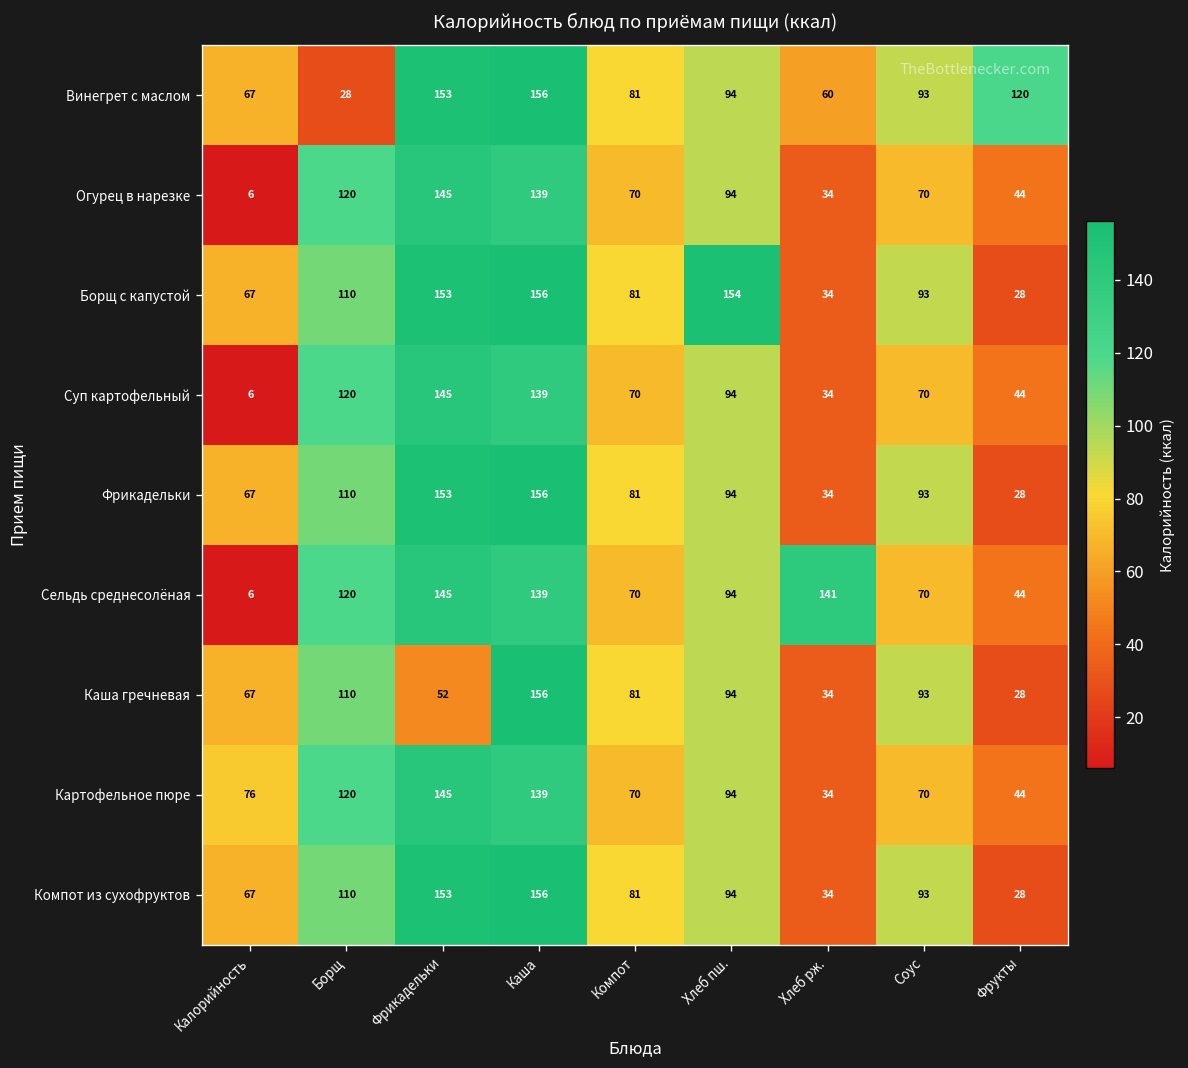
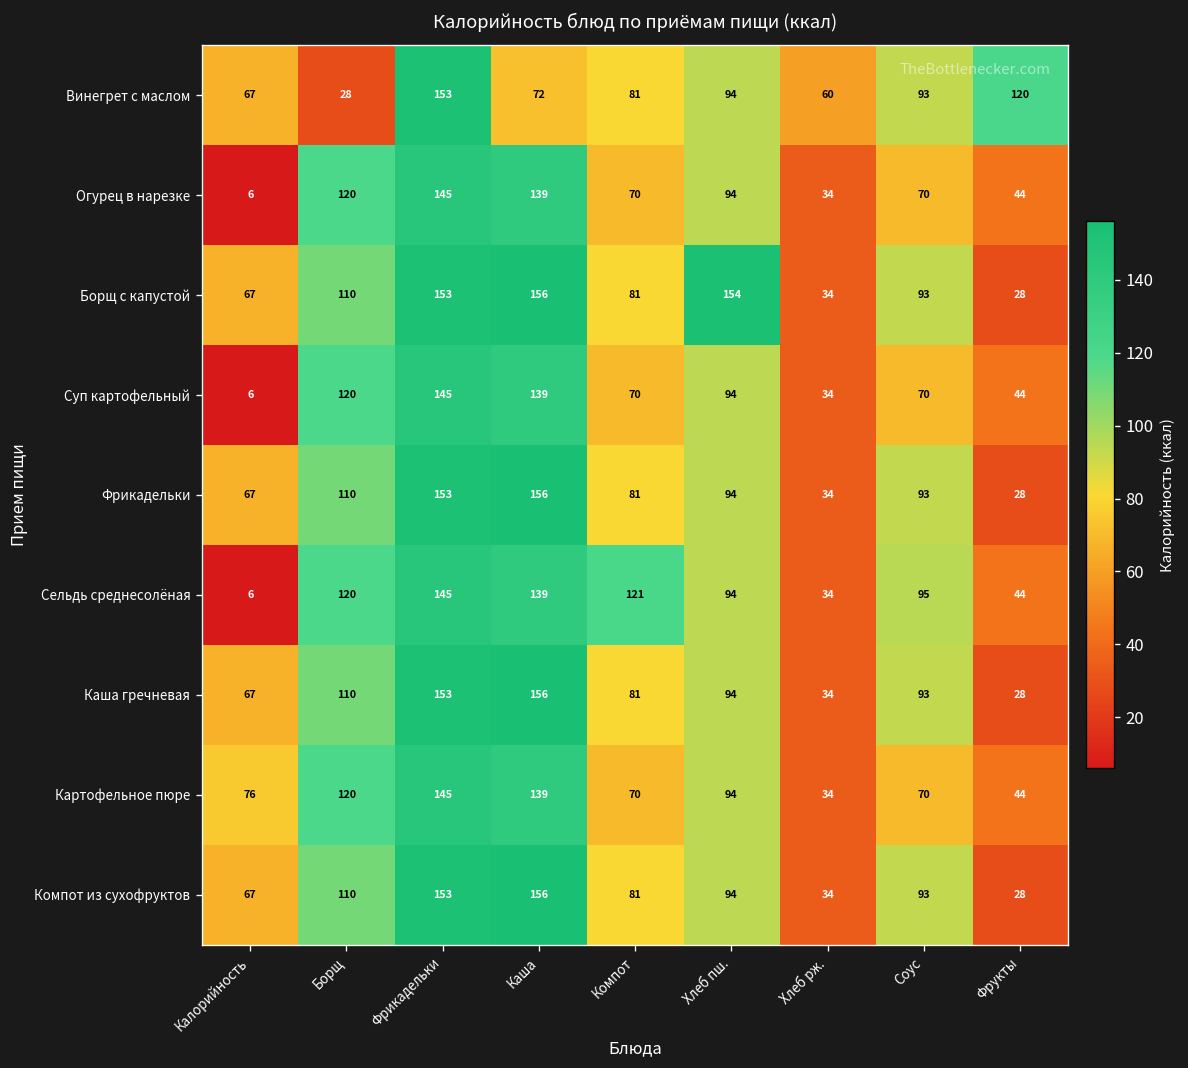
Винегрет с маслом, Каша: 156 -> 72
Сельдь среднесолёная, Компот: 70 -> 121
Сельдь среднесолёная, Хлеб рж.: 141 -> 34
Сельдь среднесолёная, Соус: 70 -> 95
Каша гречневая, Фрикадельки: 52 -> 153
